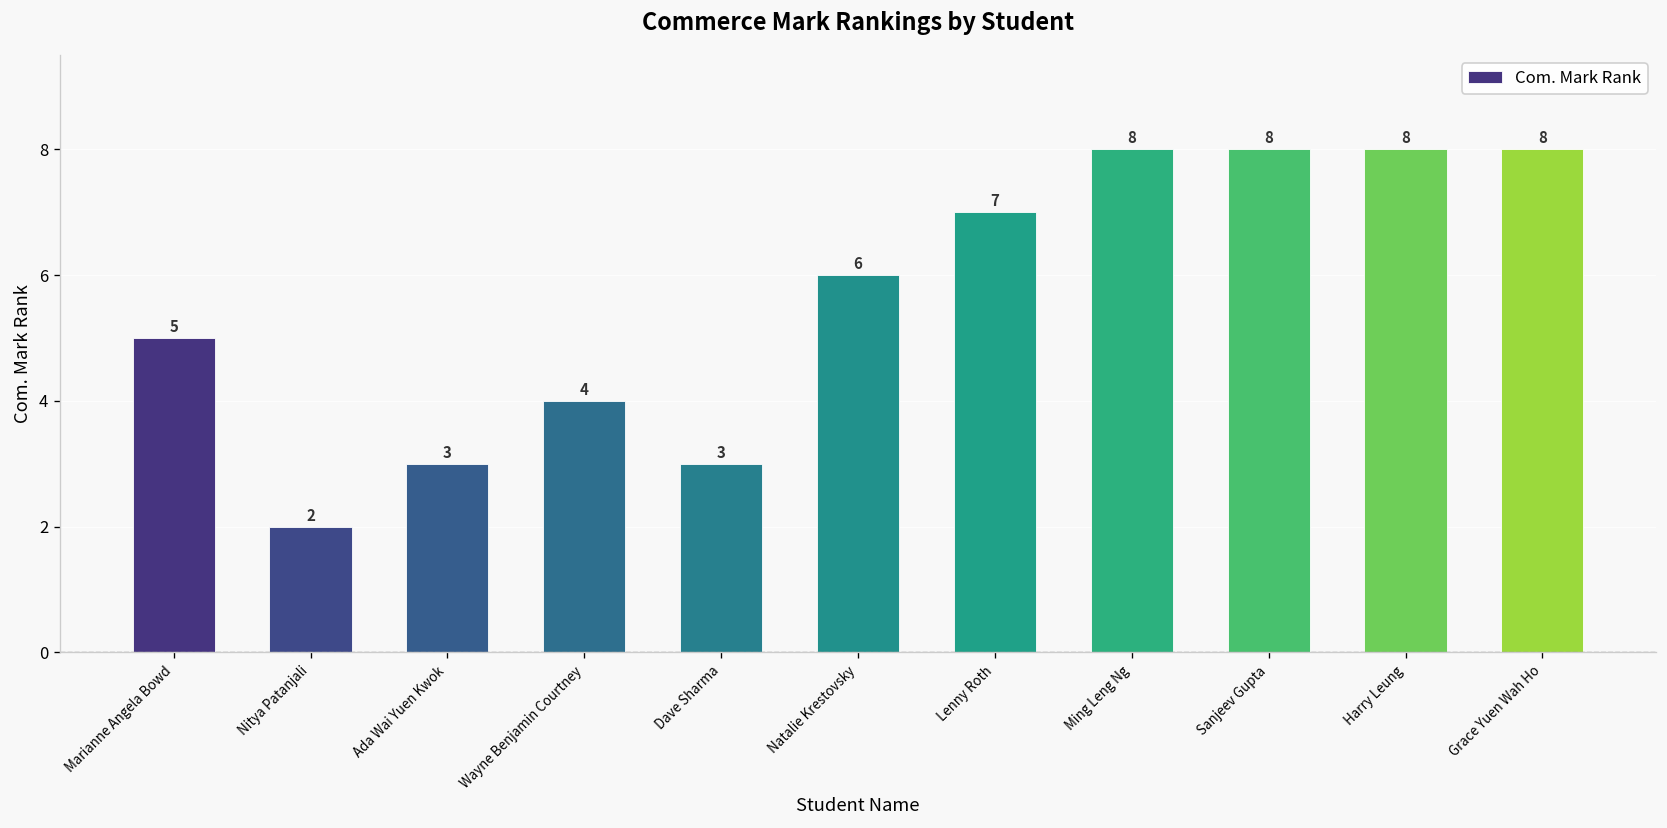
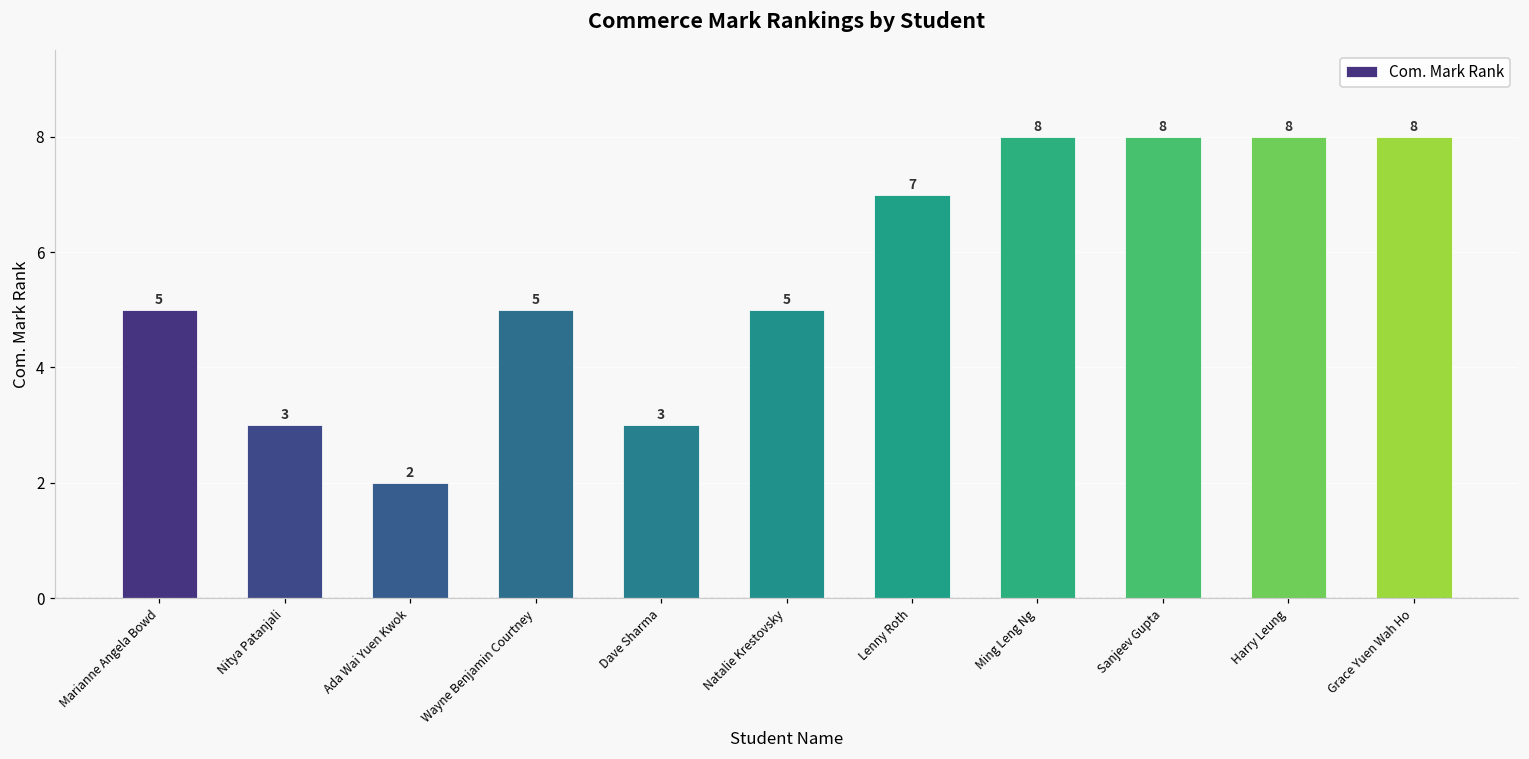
Nitya Patanjali: 2 -> 3
Ada Wai Yuen Kwok: 3 -> 2
Wayne Benjamin Courtney: 4 -> 5
Natalie Krestovsky: 6 -> 5
